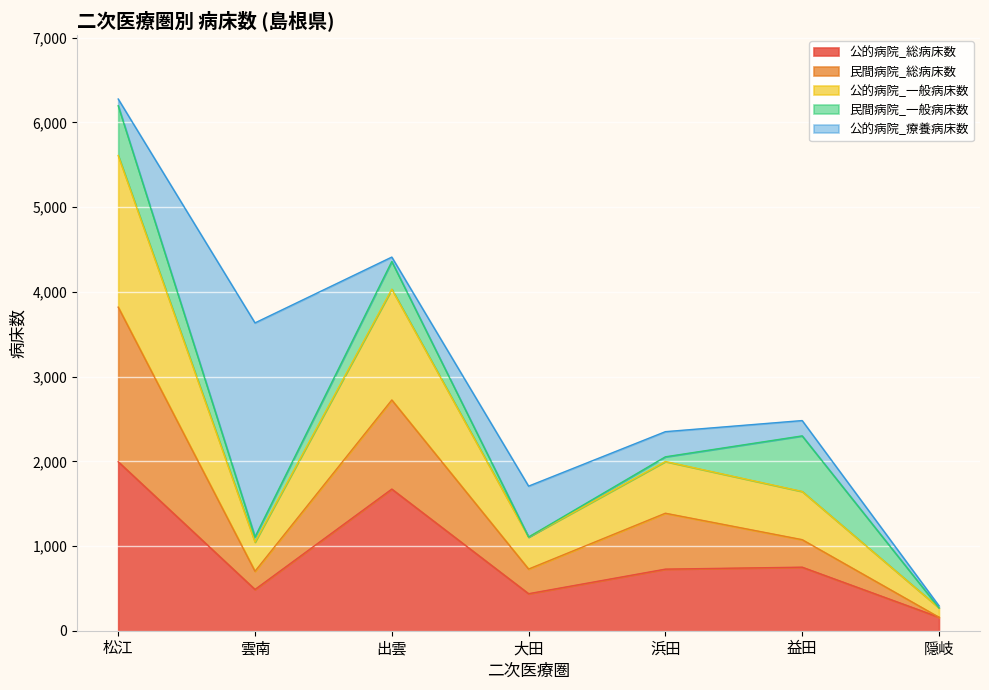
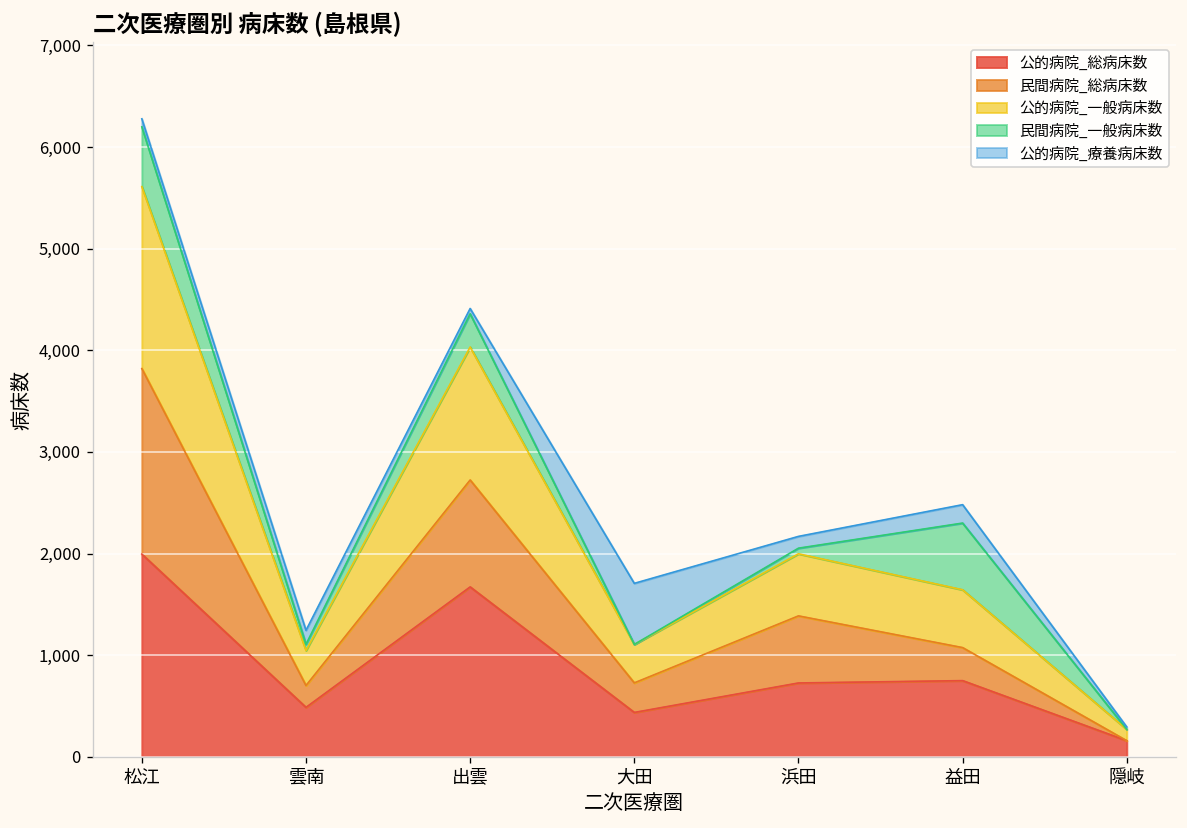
公的病院_療養病床数, 雲南: 2,500 -> 100
公的病院_療養病床数, 浜田: 300 -> 100
